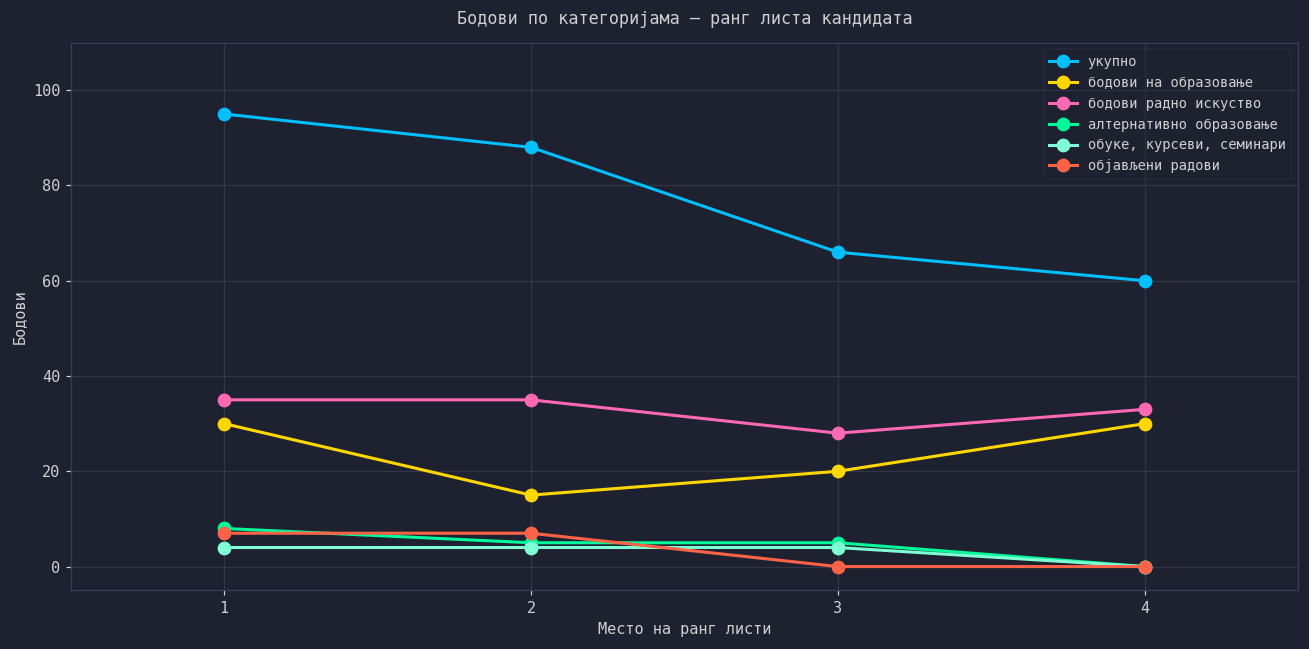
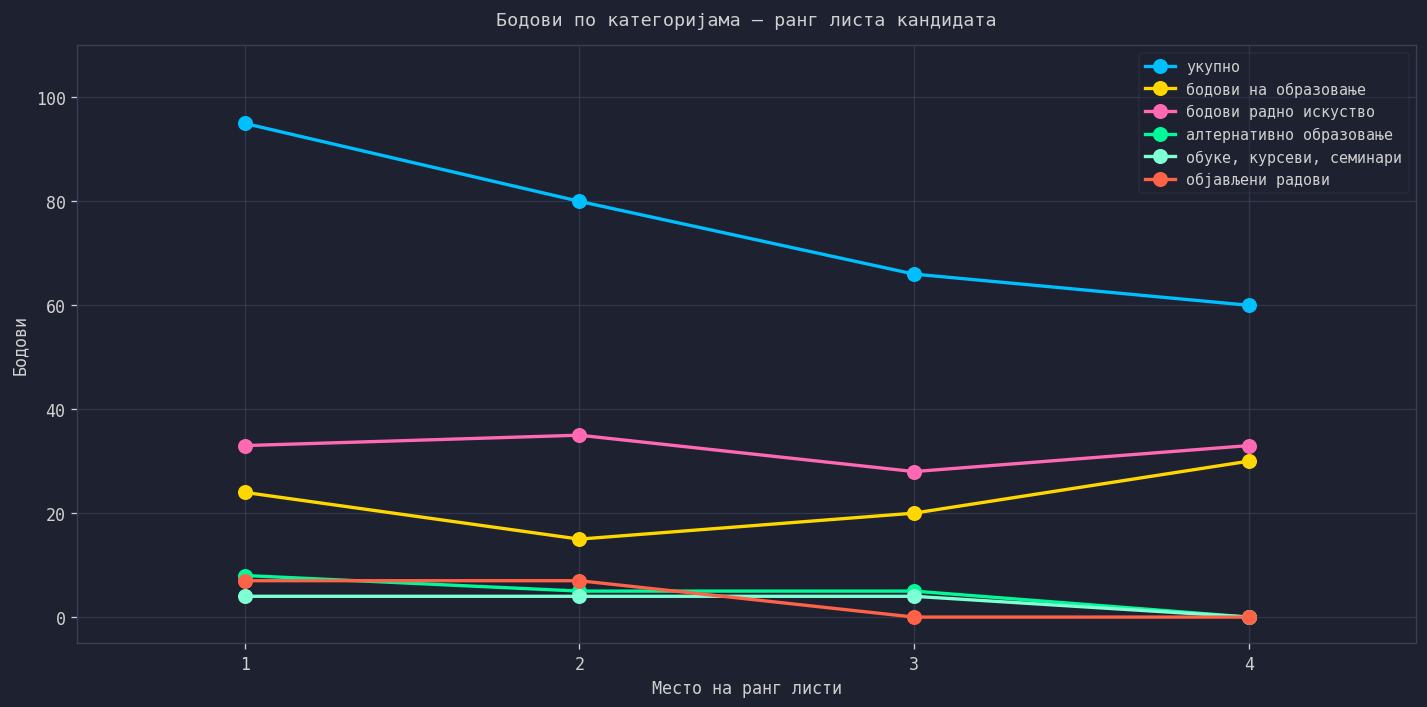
бодови на образовање, 1: 30 -> 24
бодови радно искуство, 1: 35 -> 33
укупно, 2: 88 -> 80
